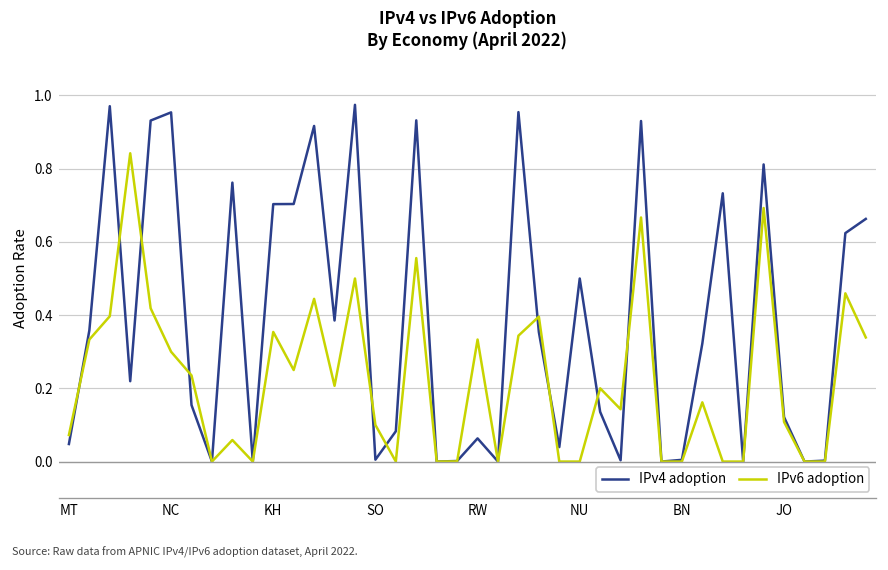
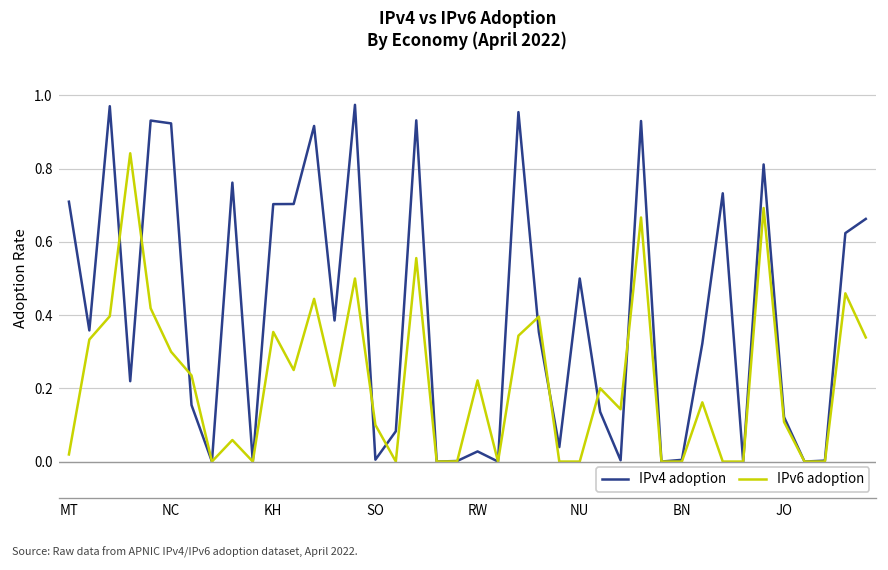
IPv4 adoption, MT: 0.05 -> 0.71
IPv6 adoption, MT: 0.07 -> 0.02
IPv4 adoption, NC: 0.95 -> 0.92
IPv4 adoption, RW: 0.06 -> 0.03
IPv6 adoption, RW: 0.33 -> 0.22
